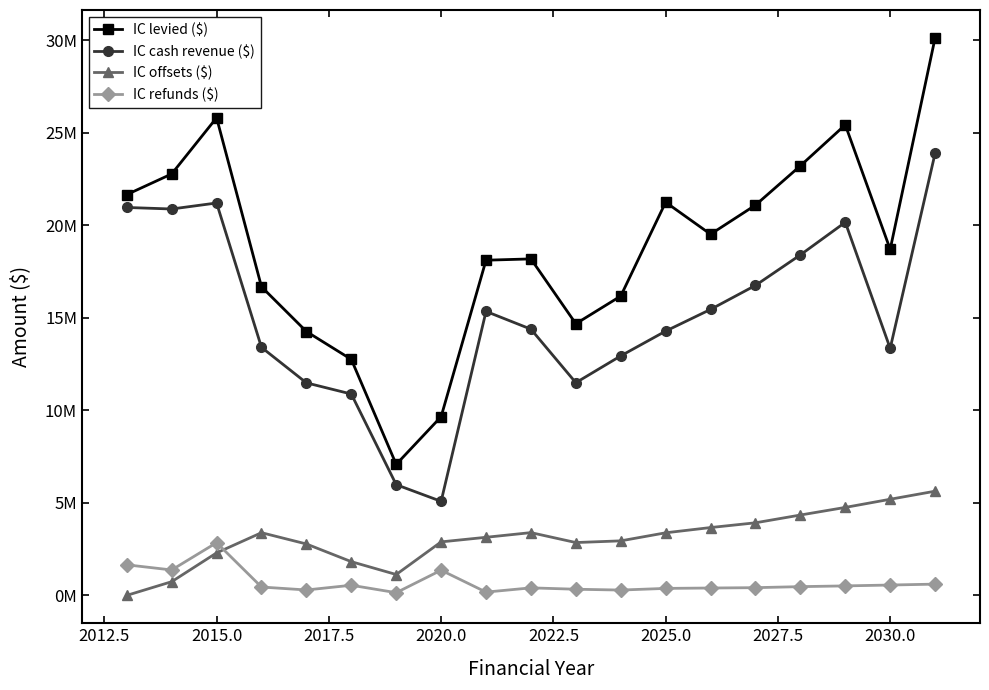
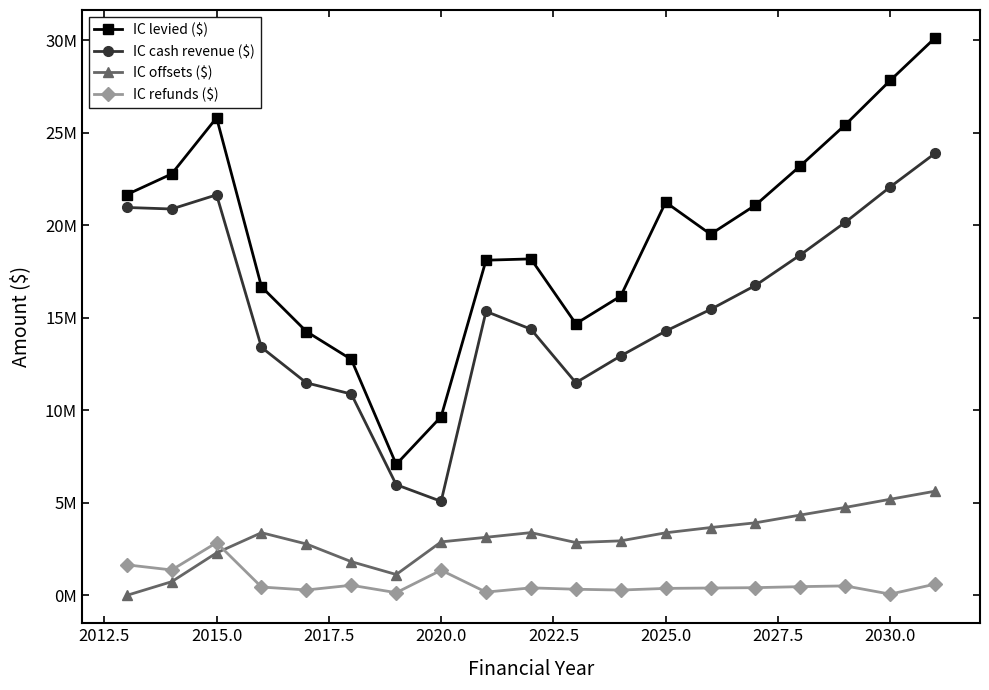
IC cash revenue ($), 2015.0: 21200000 -> 21600000
IC levied ($), 2030.0: 18700000 -> 27800000
IC cash revenue ($), 2030.0: 13300000 -> 22100000
IC refunds ($), 2030.0: 600000 -> 100000
